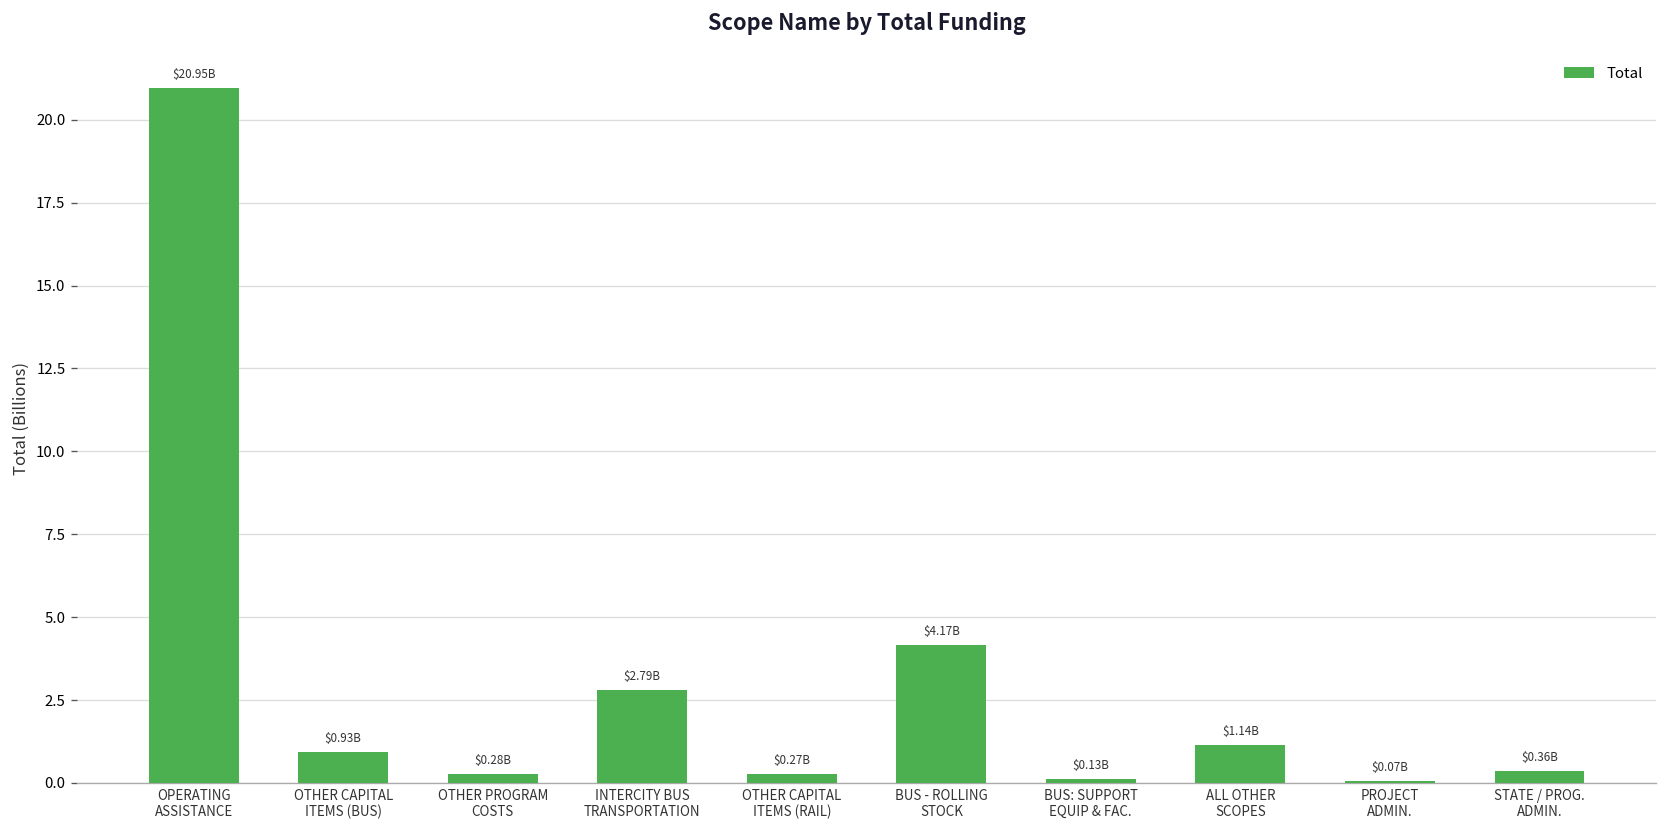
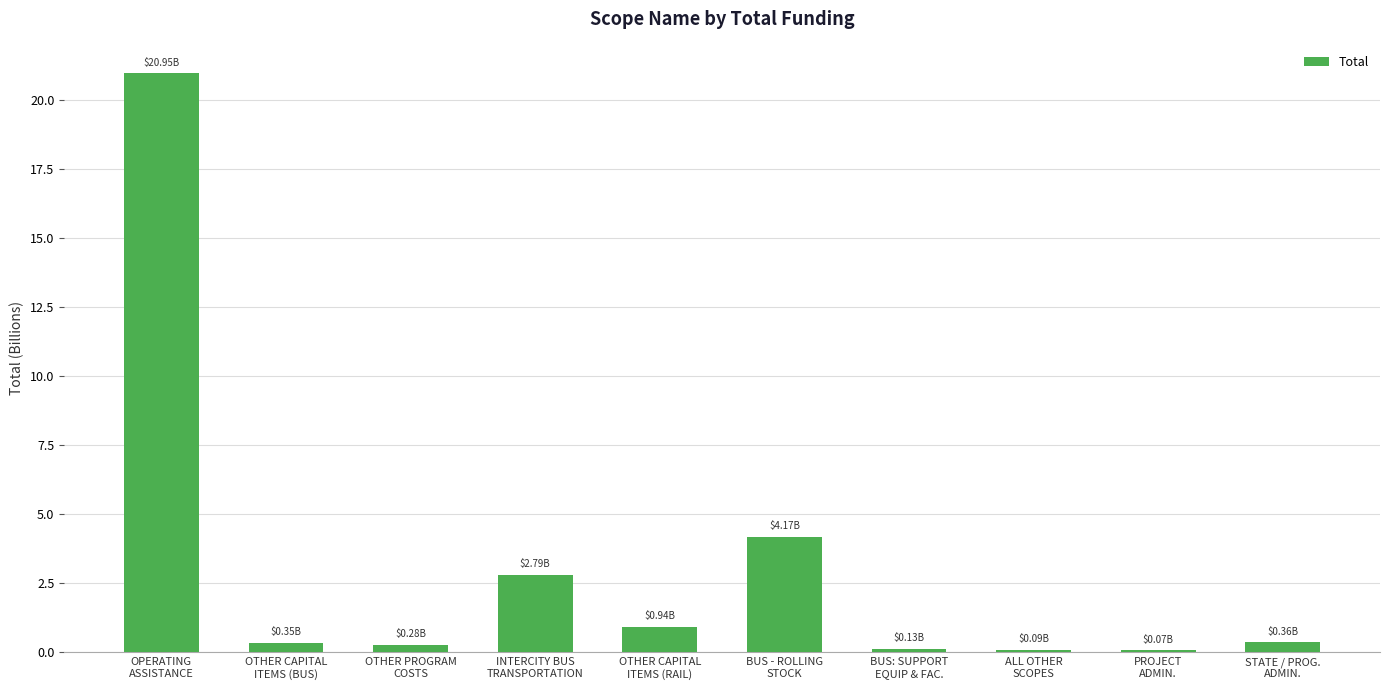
OTHER CAPITAL ITEMS (BUS): $0.93B -> $0.35B
OTHER CAPITAL ITEMS (RAIL): $0.27B -> $0.94B
ALL OTHER SCOPES: $1.14B -> $0.09B
